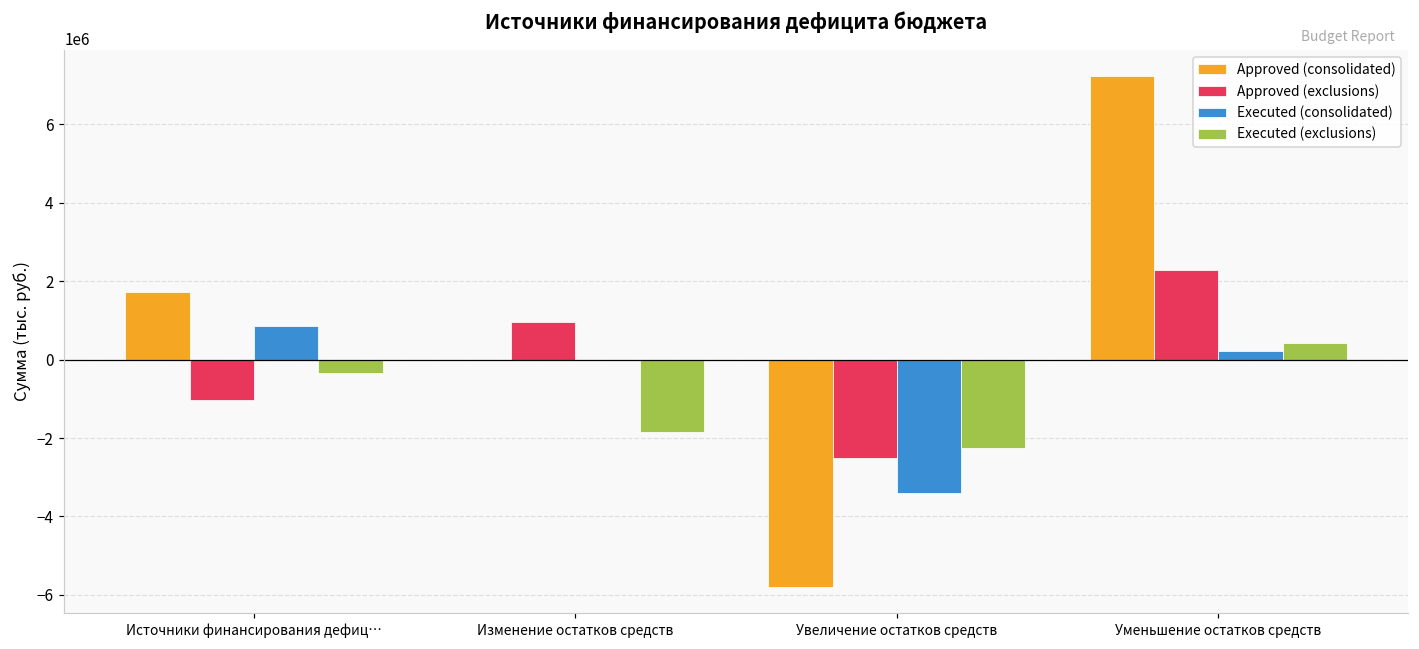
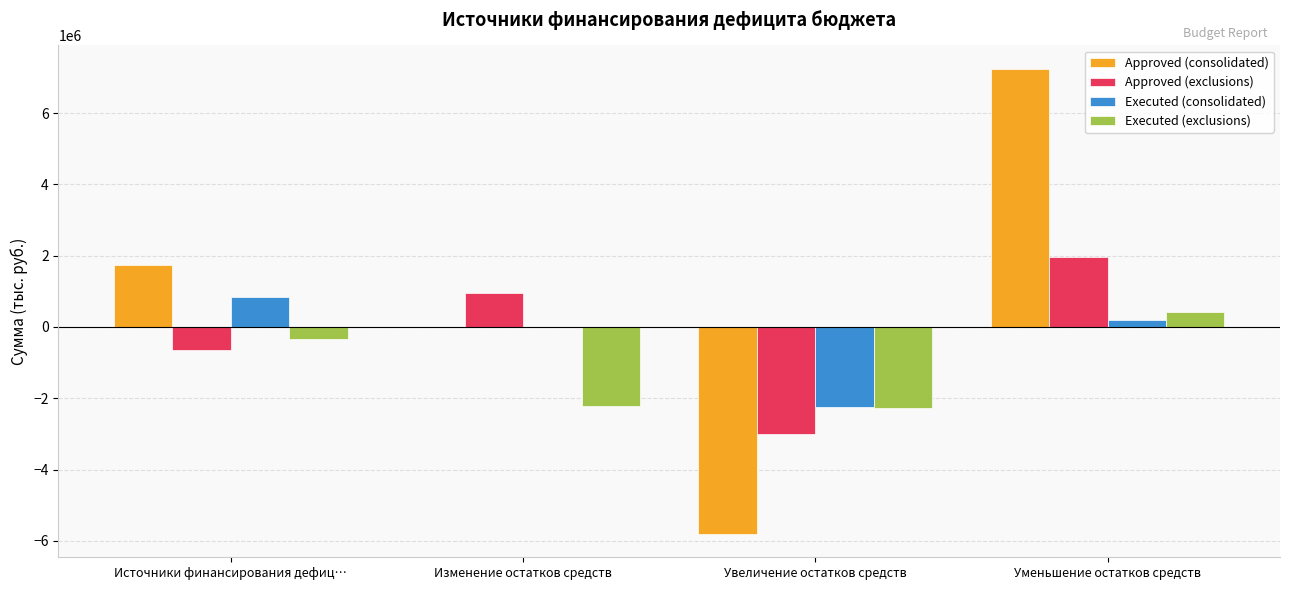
Approved (exclusions), Источники финансирования дефиц…: -1000000 -> -600000
Executed (exclusions), Изменение остатков средств: -1800000 -> -2200000
Approved (exclusions), Увеличение остатков средств: -2500000 -> -3000000
Executed (consolidated), Увеличение остатков средств: -3400000 -> -2200000
Approved (exclusions), Уменьшение остатков средств: 2300000 -> 2000000
